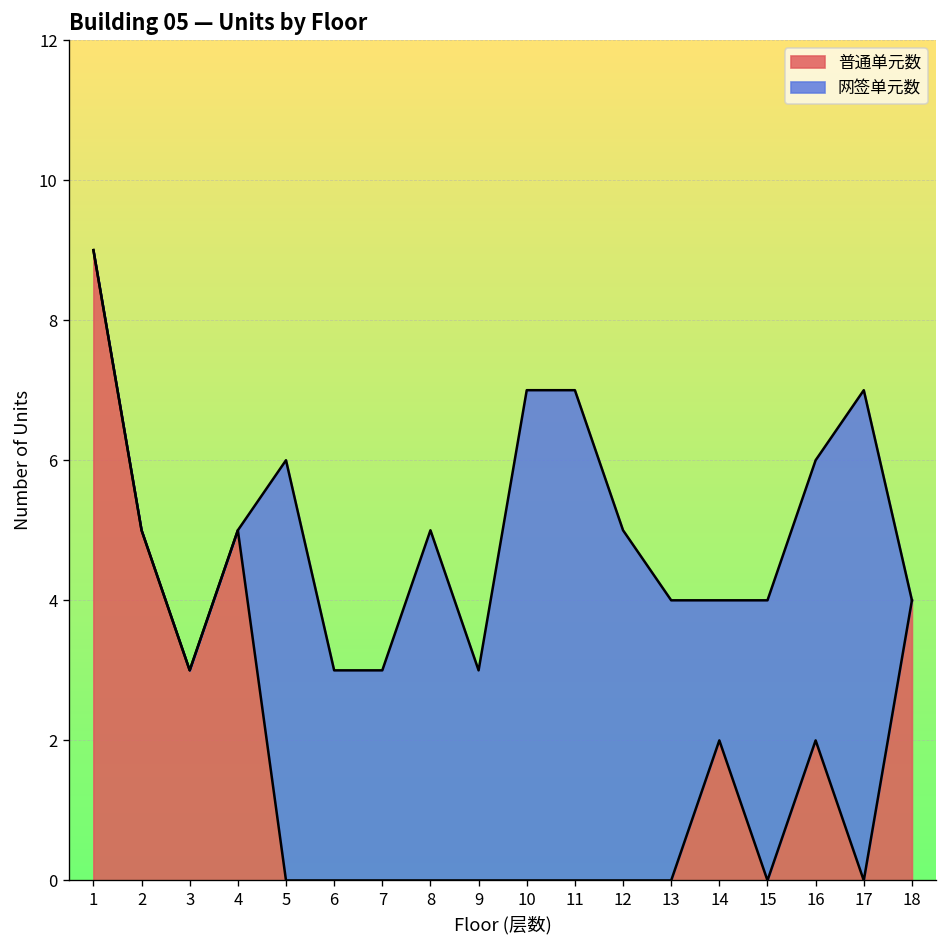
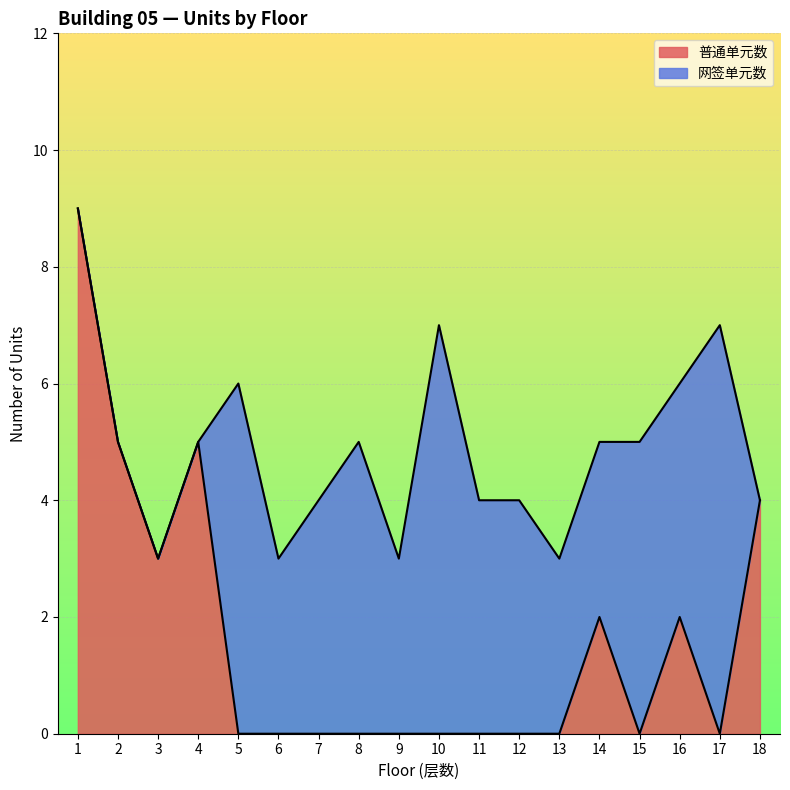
网签单元数, 7: 3 -> 4
网签单元数, 11: 7 -> 4
网签单元数, 12: 5 -> 4
网签单元数, 13: 4 -> 3
网签单元数, 14: 2 -> 3
网签单元数, 15: 4 -> 5
